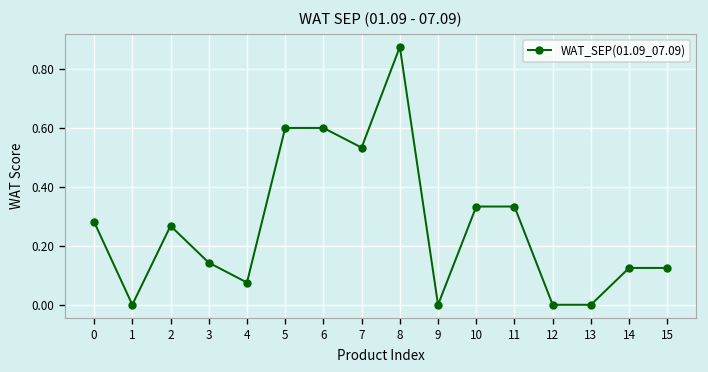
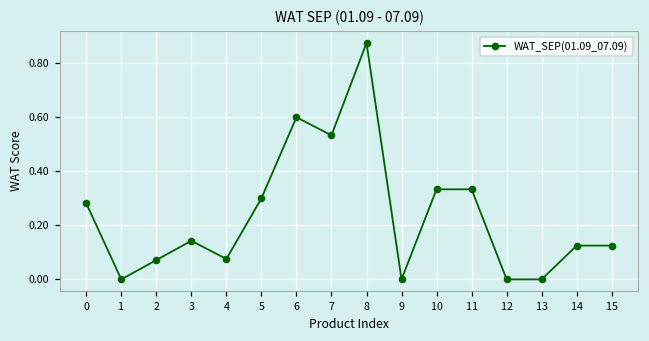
2: 0.27 -> 0.07
5: 0.6 -> 0.3
